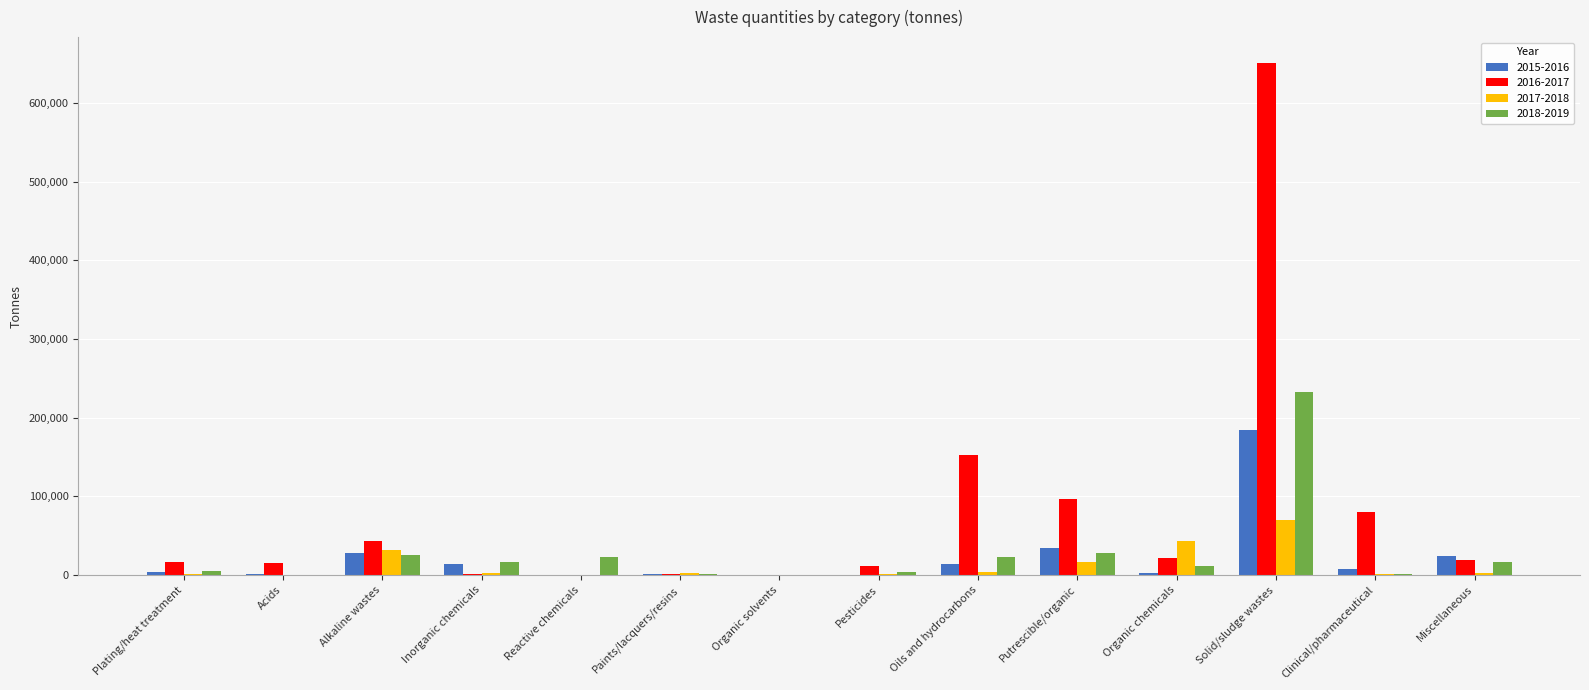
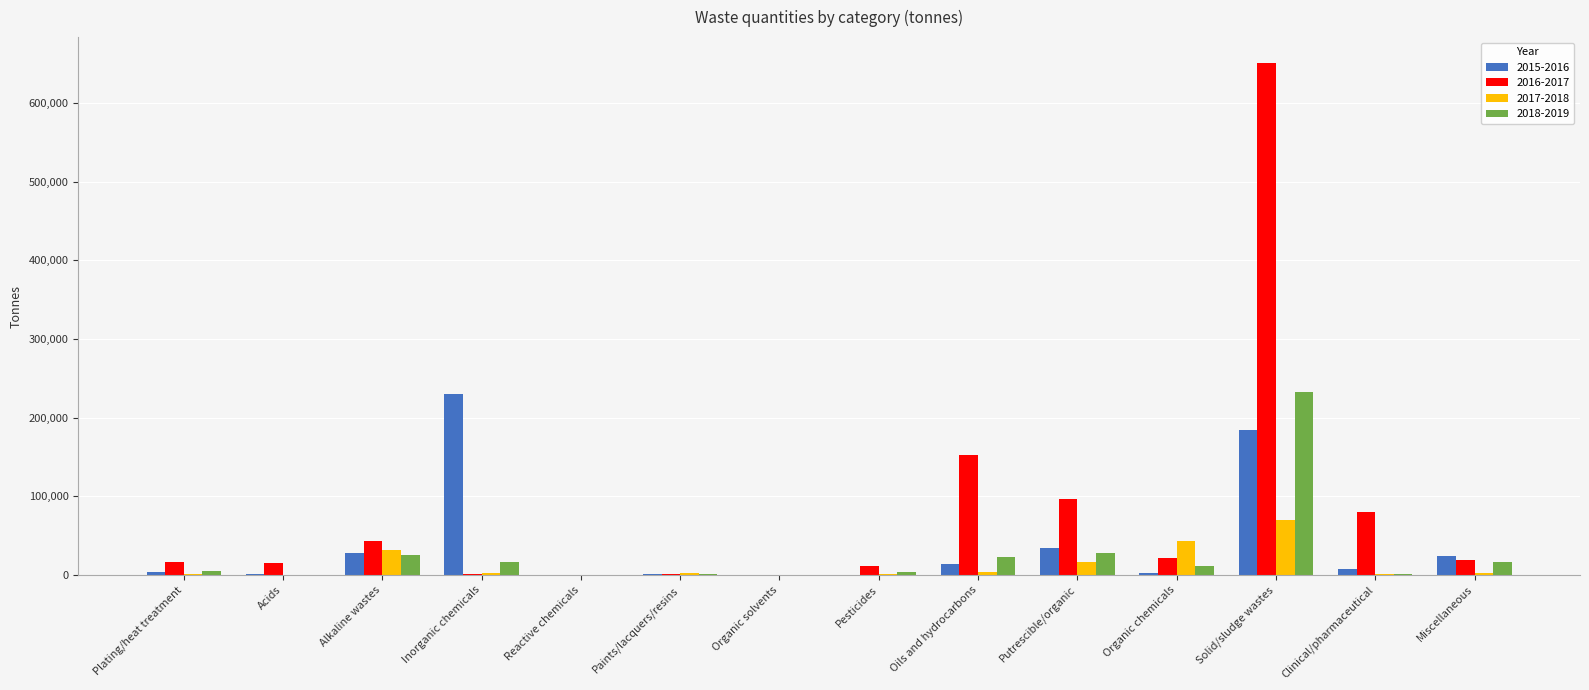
2015-2016, Inorganic chemicals: 10,000 -> 230,000
2018-2019, Reactive chemicals: 20,000 -> 0
